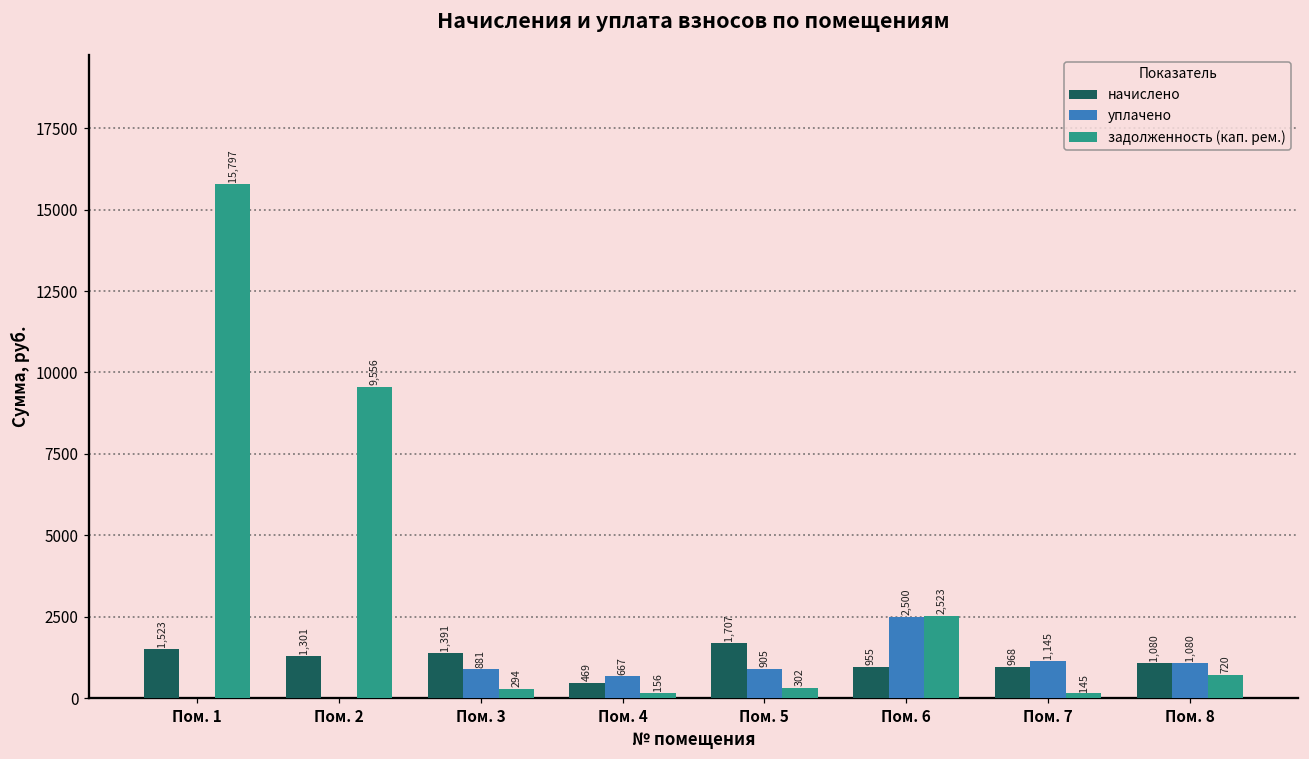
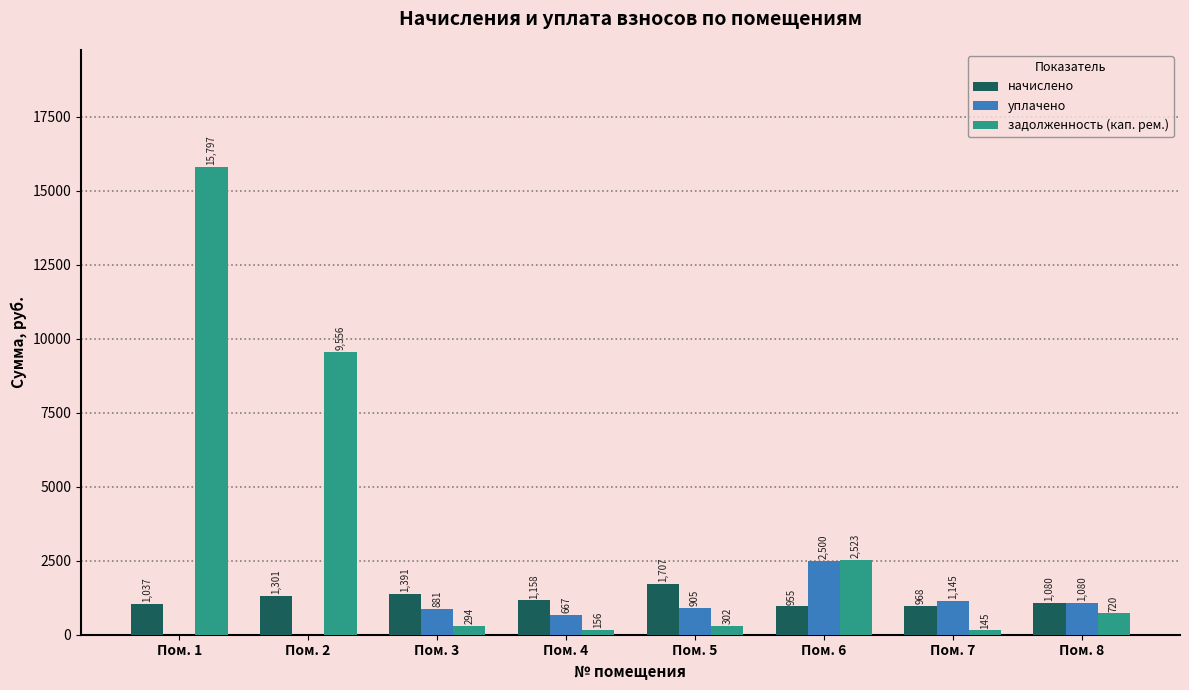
начислено, Пом. 1: 1,523 -> 1,037
начислено, Пом. 4: 469 -> 1,158
